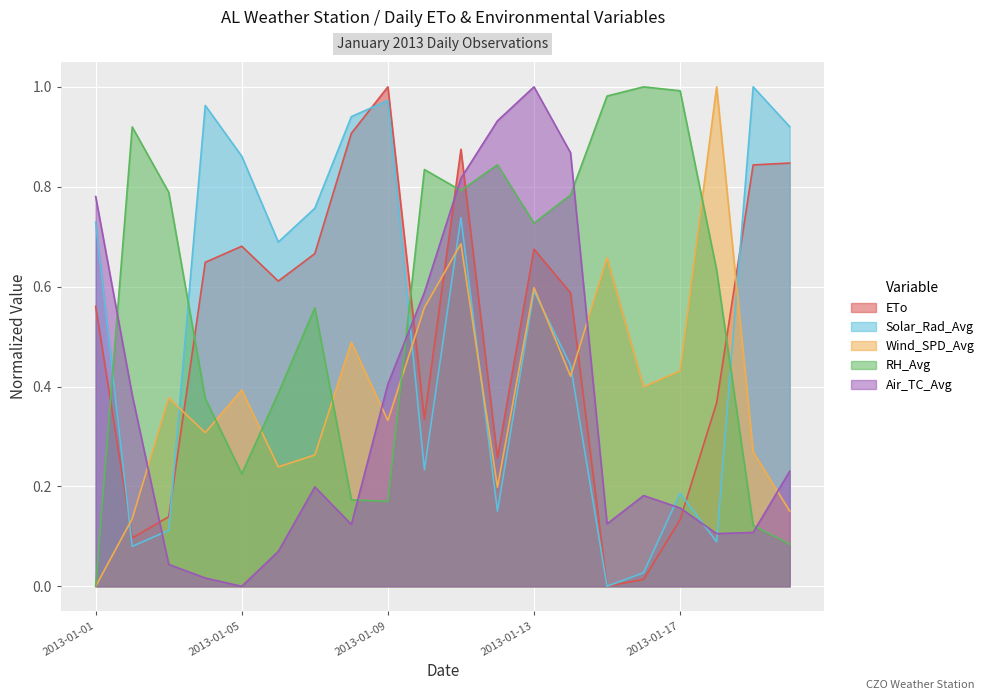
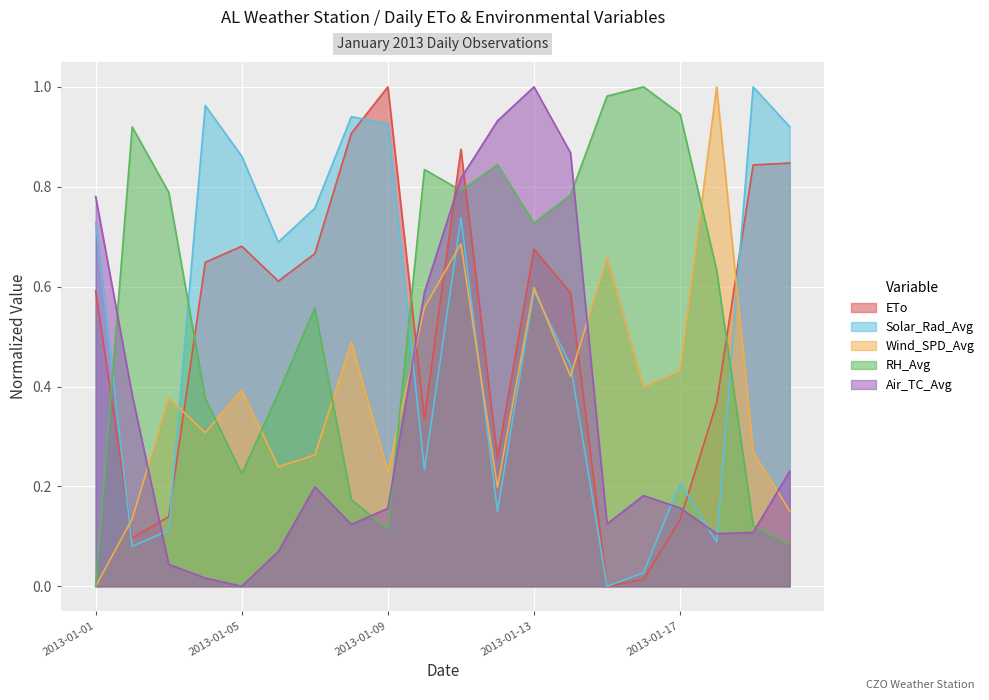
ETo, 2013-01-01: 0.56 -> 0.59
Solar_Rad_Avg, 2013-01-09: 0.97 -> 0.93
Wind_SPD_Avg, 2013-01-09: 0.33 -> 0.23
RH_Avg, 2013-01-09: 0.17 -> 0.11
Air_TC_Avg, 2013-01-09: 0.40 -> 0.16
Solar_Rad_Avg, 2013-01-17: 0.19 -> 0.21
RH_Avg, 2013-01-17: 0.99 -> 0.95
